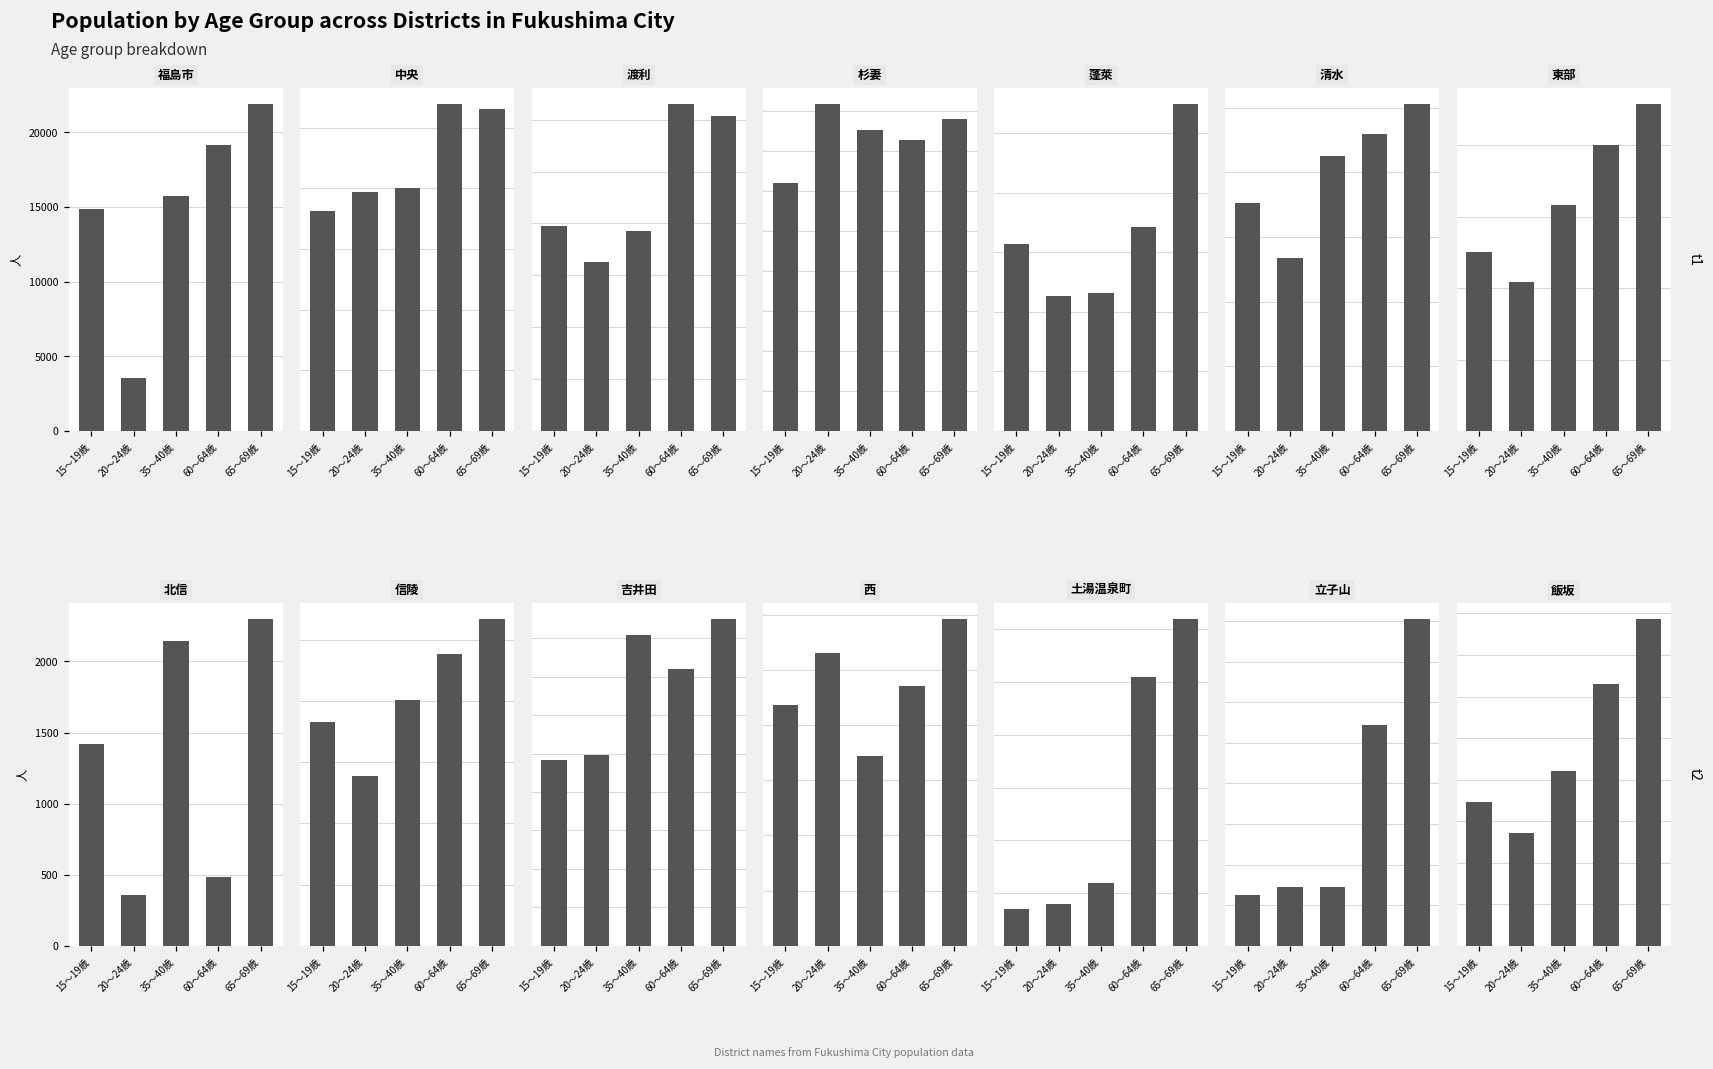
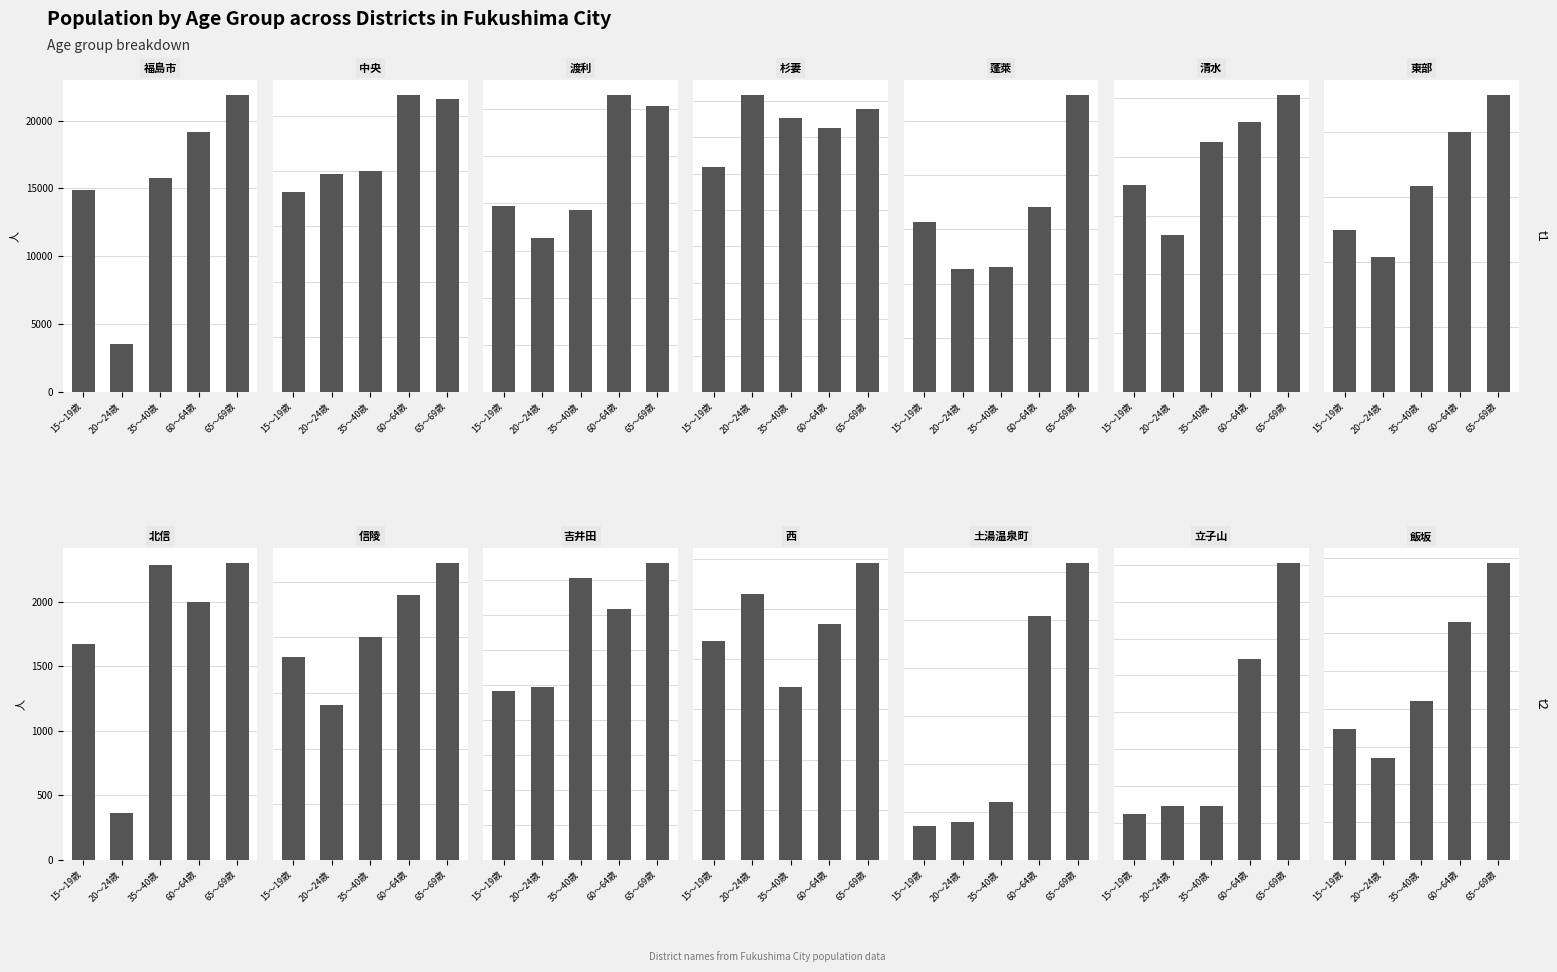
北信, 15～19歳: 1420 -> 1680
北信, 35～40歳: 2140 -> 2280
北信, 60～64歳: 480 -> 1990
